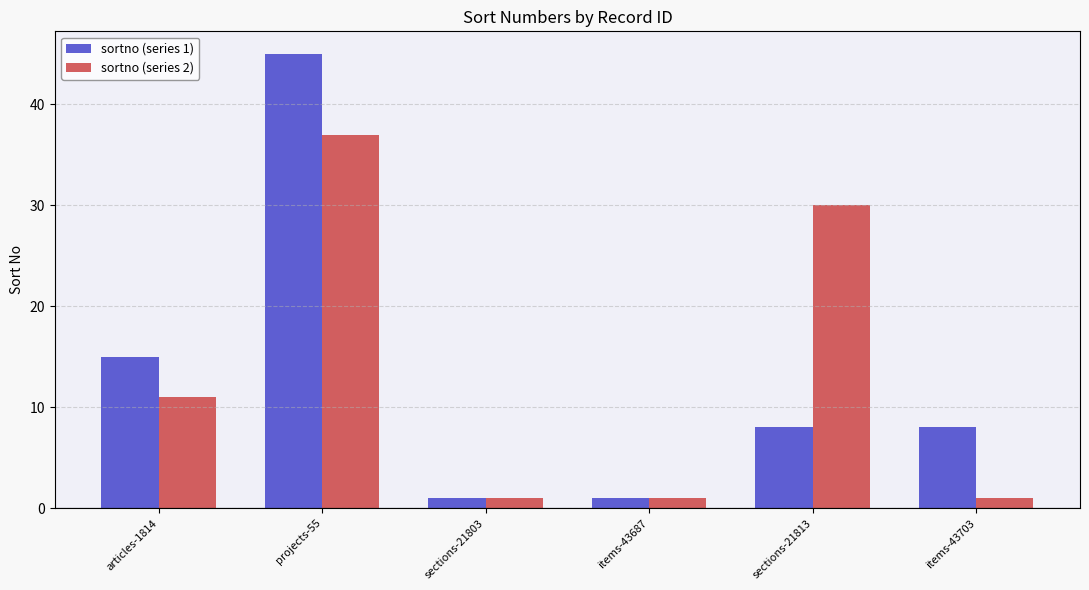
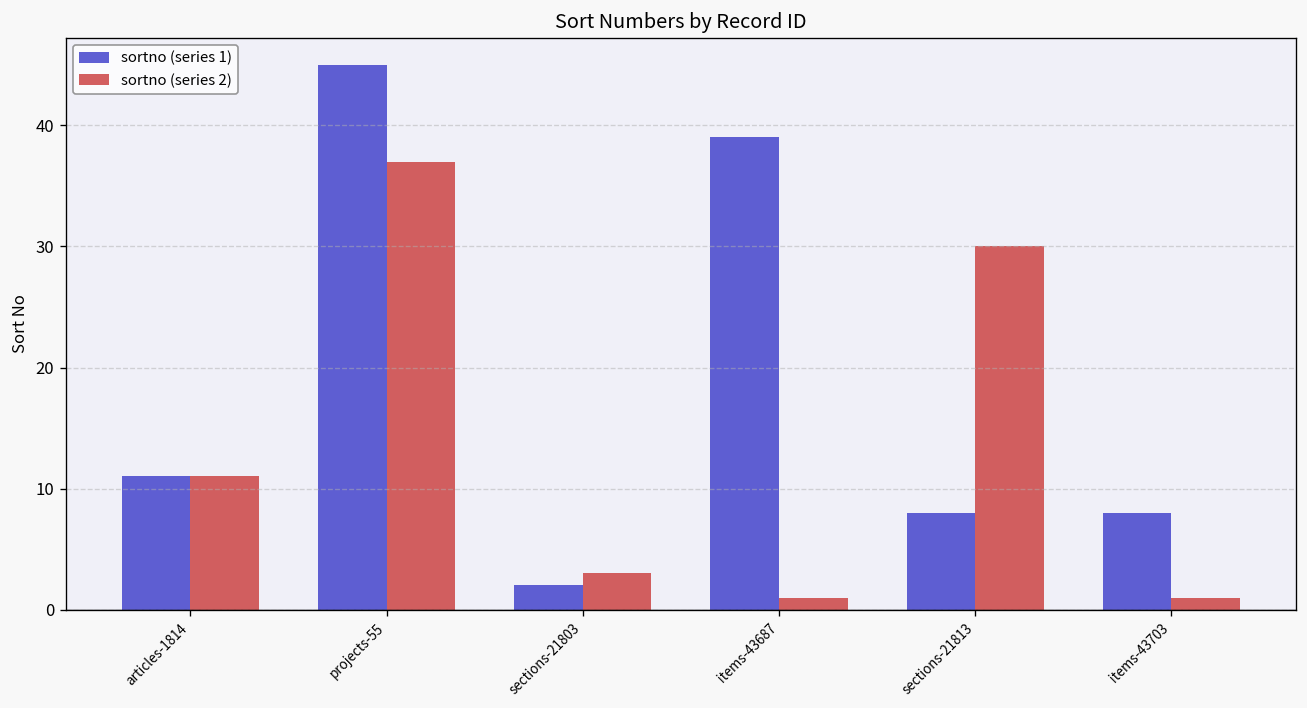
sortno (series 1), articles-1814: 15 -> 11
sortno (series 1), sections-21803: 1 -> 2
sortno (series 2), sections-21803: 1 -> 3
sortno (series 1), items-43687: 1 -> 39
